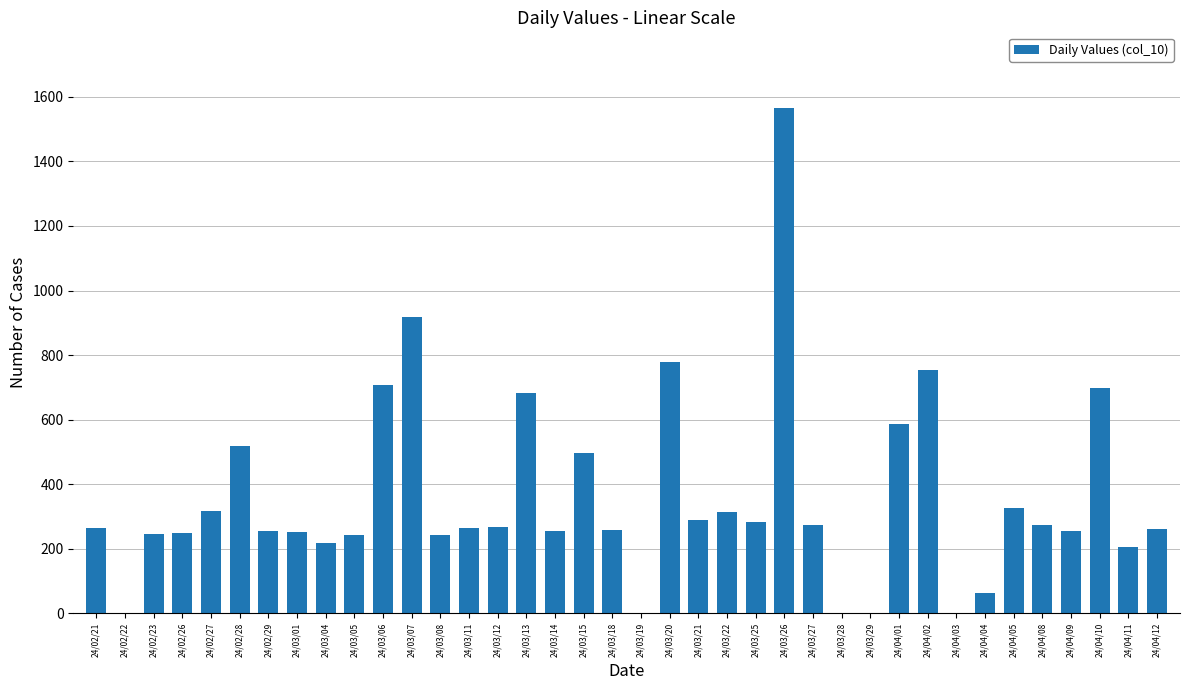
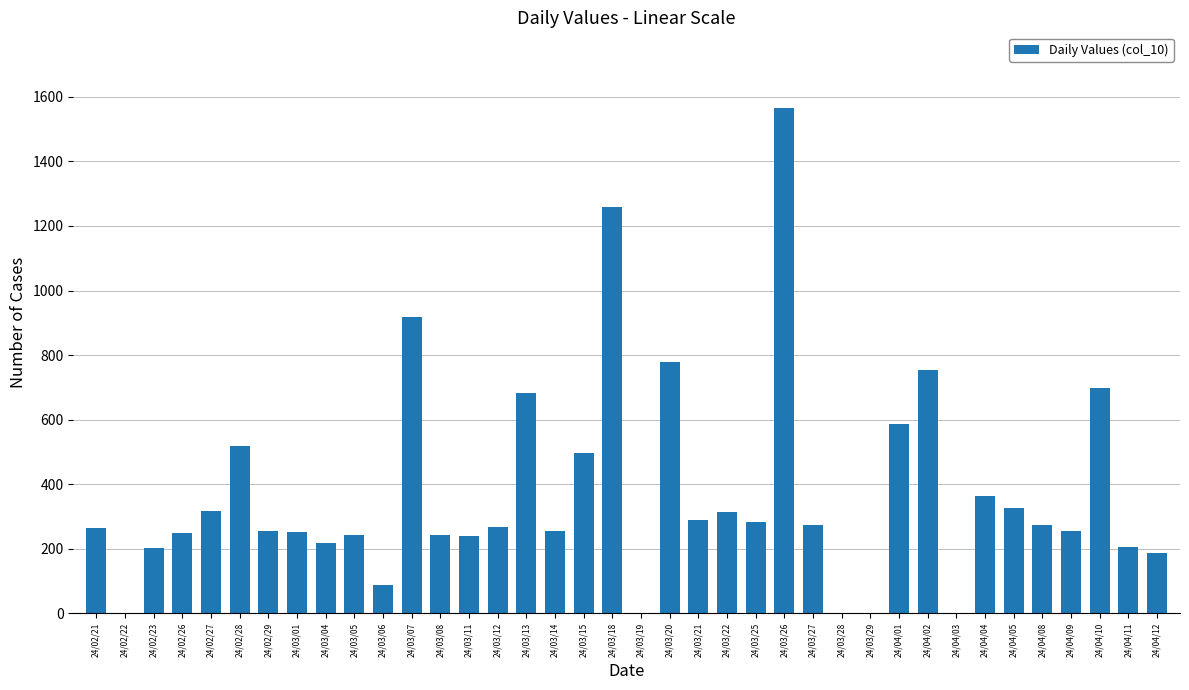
24/02/23: 250 -> 200
24/03/06: 710 -> 90
24/03/11: 260 -> 240
24/03/18: 260 -> 1260
24/04/04: 60 -> 370
24/04/12: 260 -> 190
